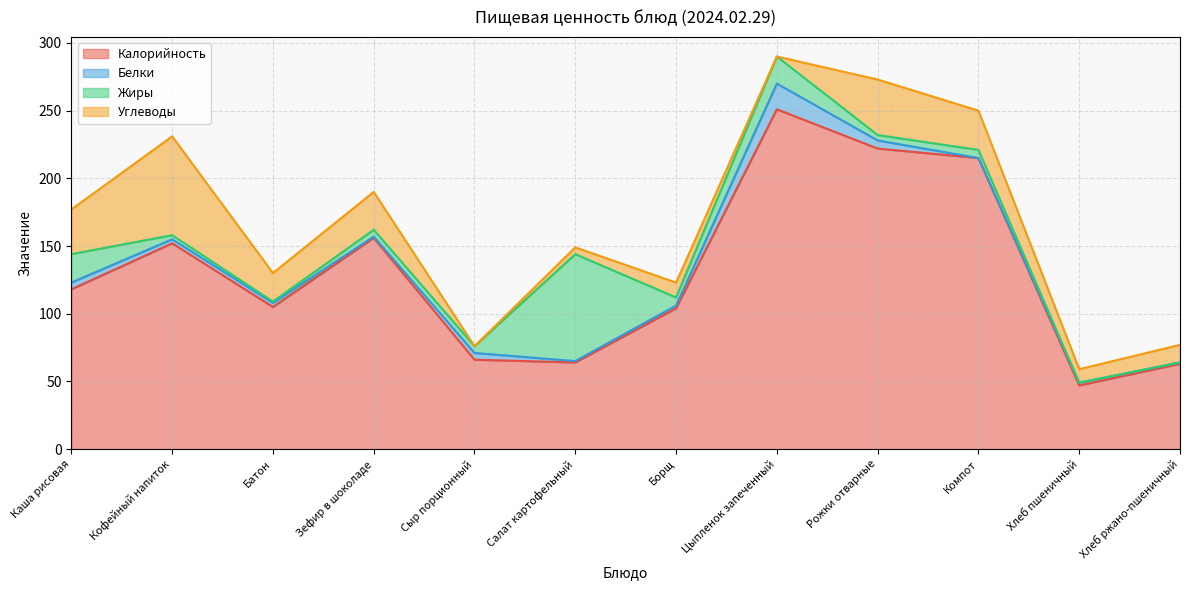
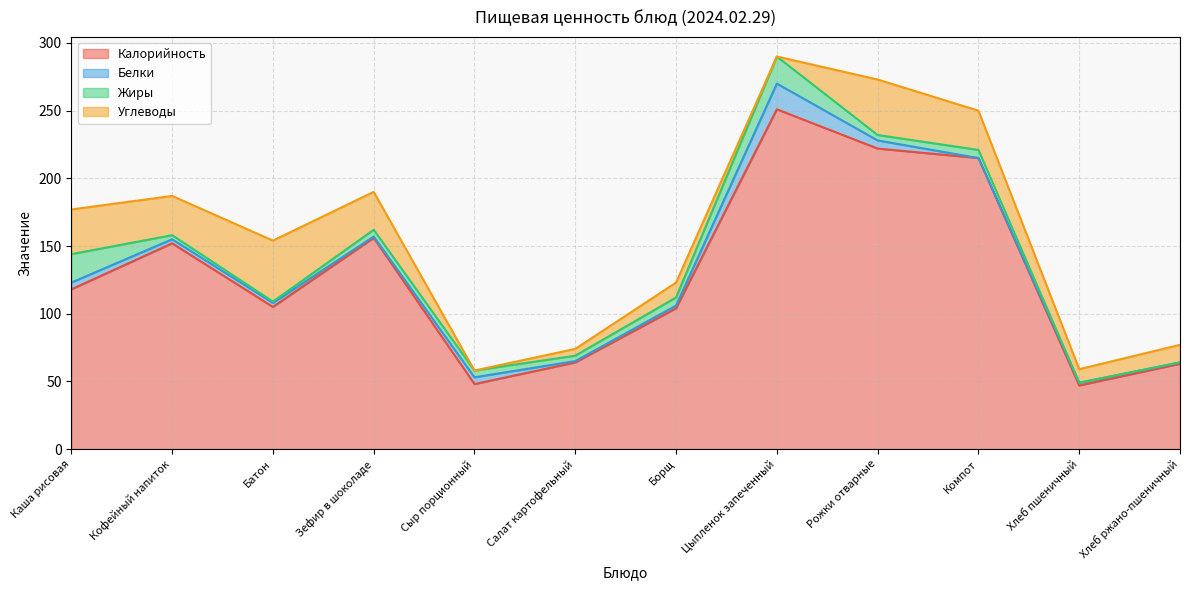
Углеводы, Кофейный напиток: 73 -> 29
Углеводы, Батон: 21 -> 45
Калорийность, Сыр порционный: 66 -> 48
Жиры, Салат картофельный: 79 -> 4
